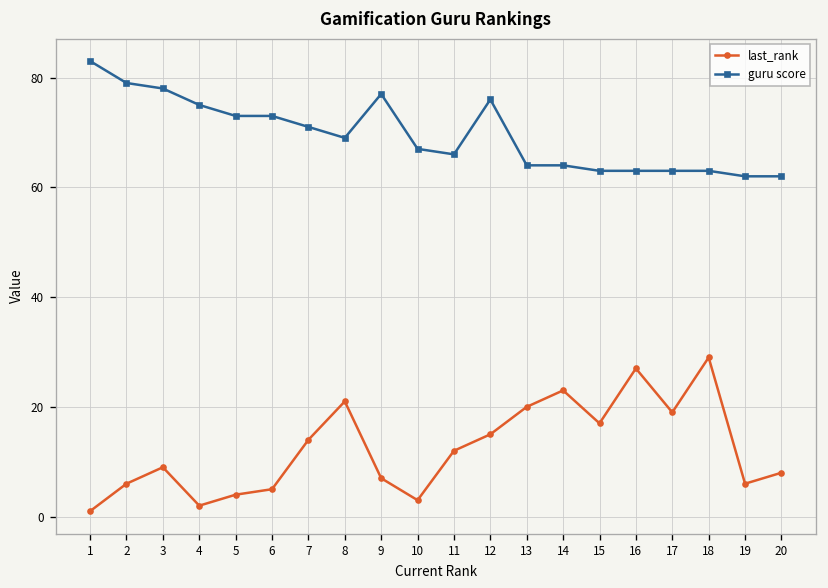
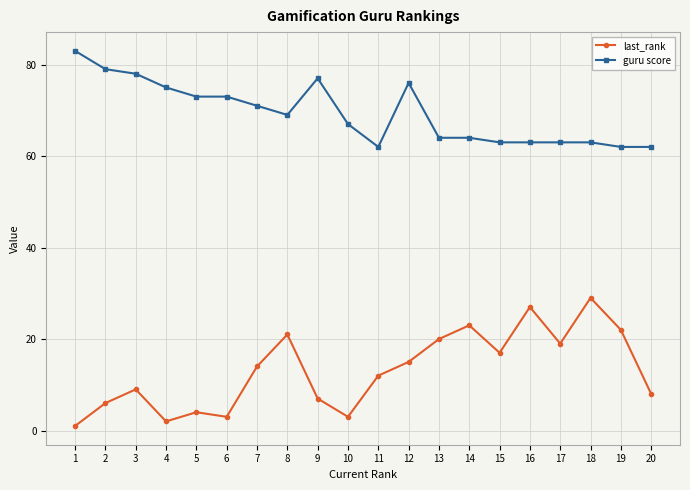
last_rank, 6: 5 -> 3
guru score, 11: 66 -> 62
last_rank, 19: 6 -> 22
